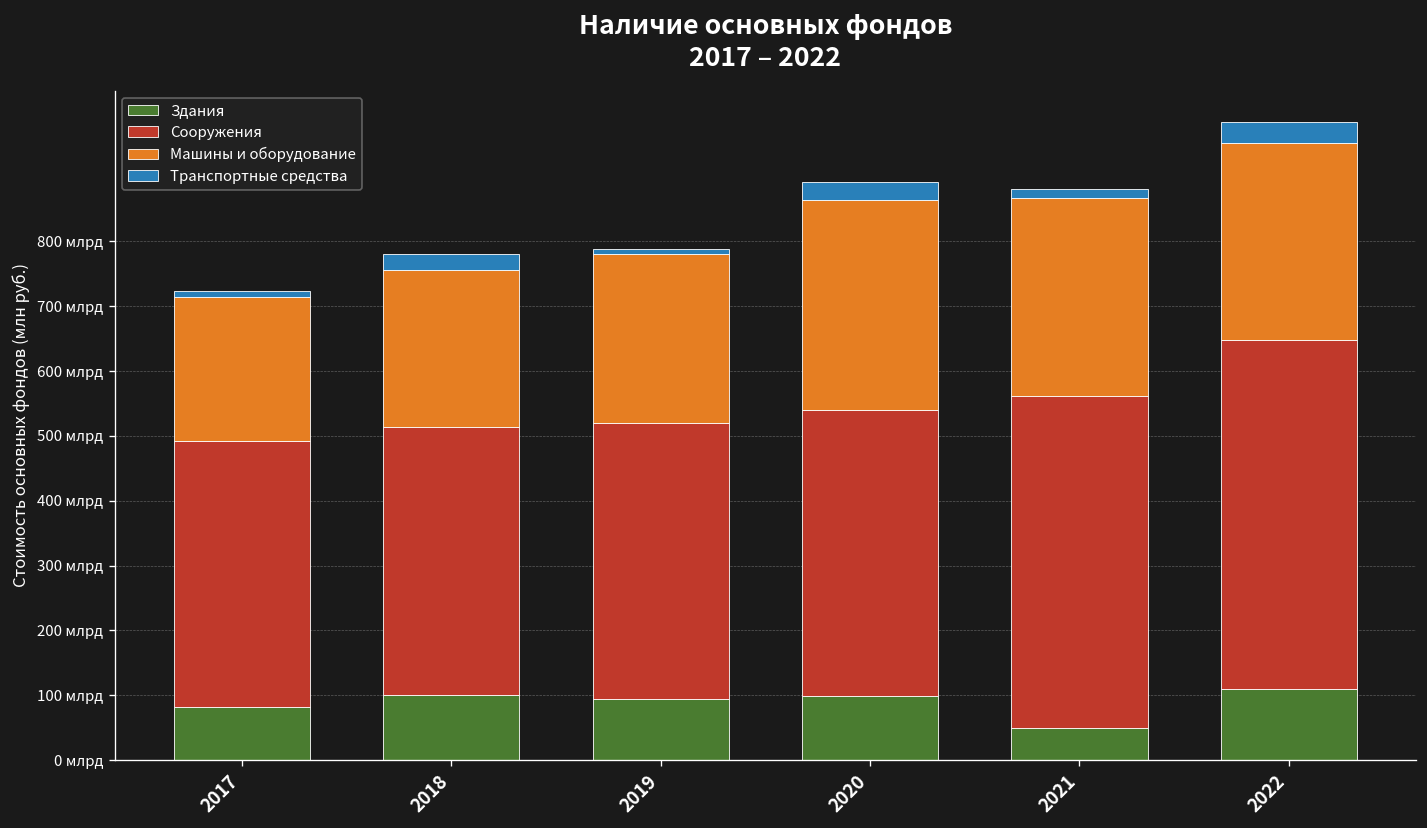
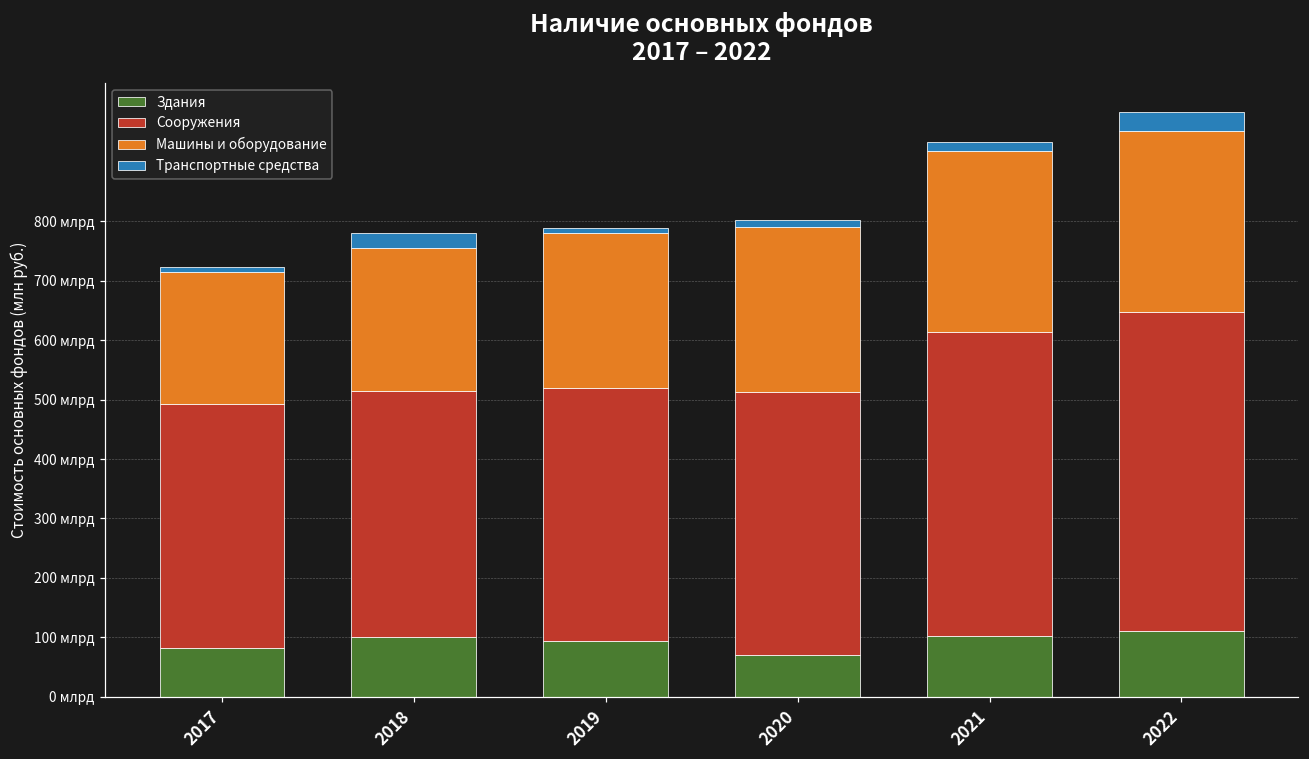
Здания, 2020: 100 млрд -> 70 млрд
Машины и оборудование, 2020: 320 млрд -> 280 млрд
Транспортные средства, 2020: 30 млрд -> 10 млрд
Здания, 2021: 50 млрд -> 100 млрд
